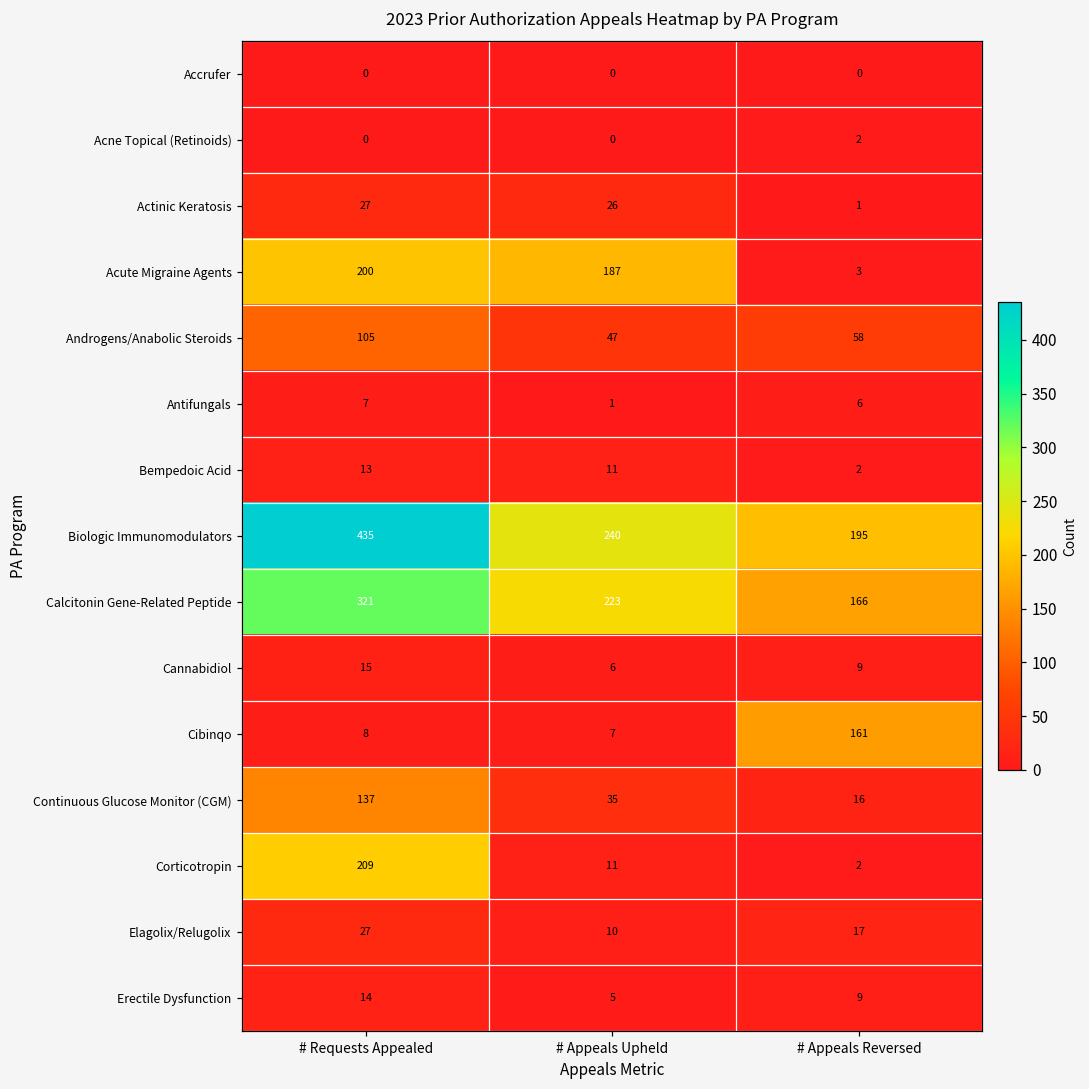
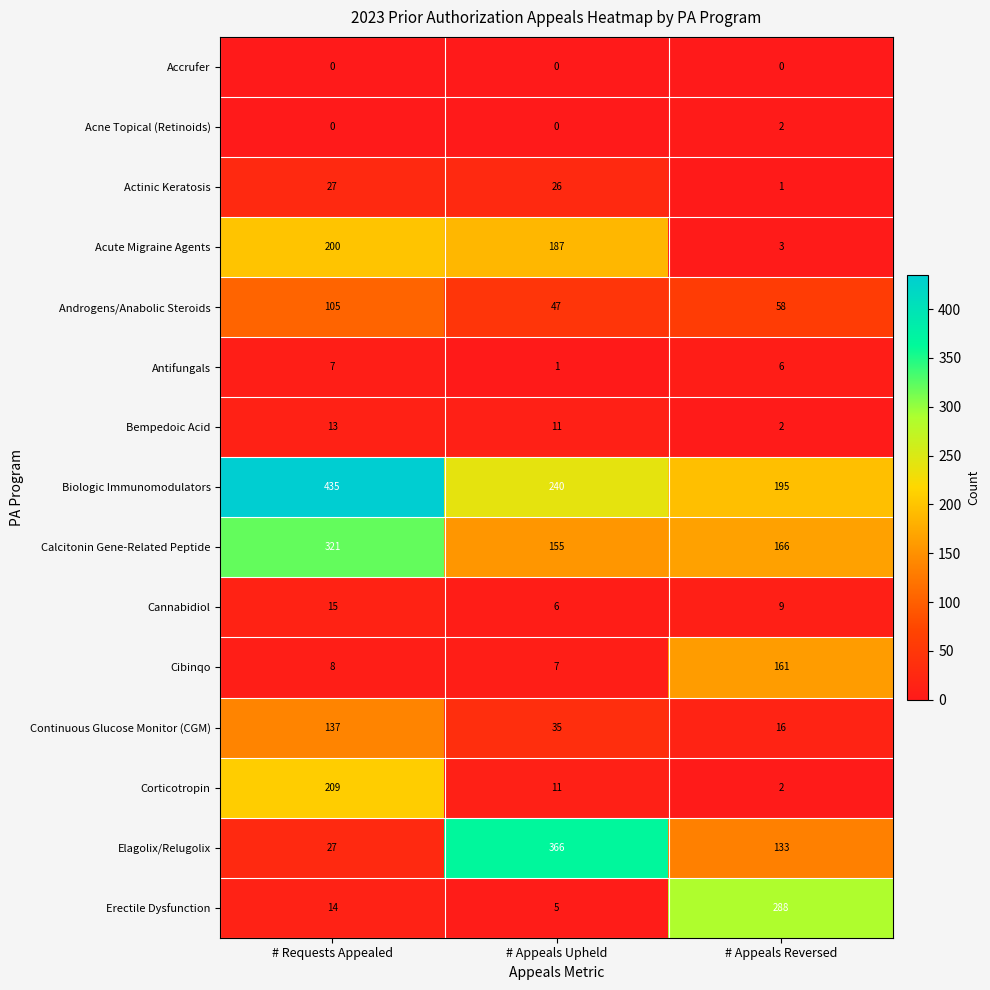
Calcitonin Gene-Related Peptide, # Appeals Upheld: 223 -> 155
Elagolix/Relugolix, # Appeals Upheld: 10 -> 366
Elagolix/Relugolix, # Appeals Reversed: 17 -> 133
Erectile Dysfunction, # Appeals Reversed: 9 -> 288
